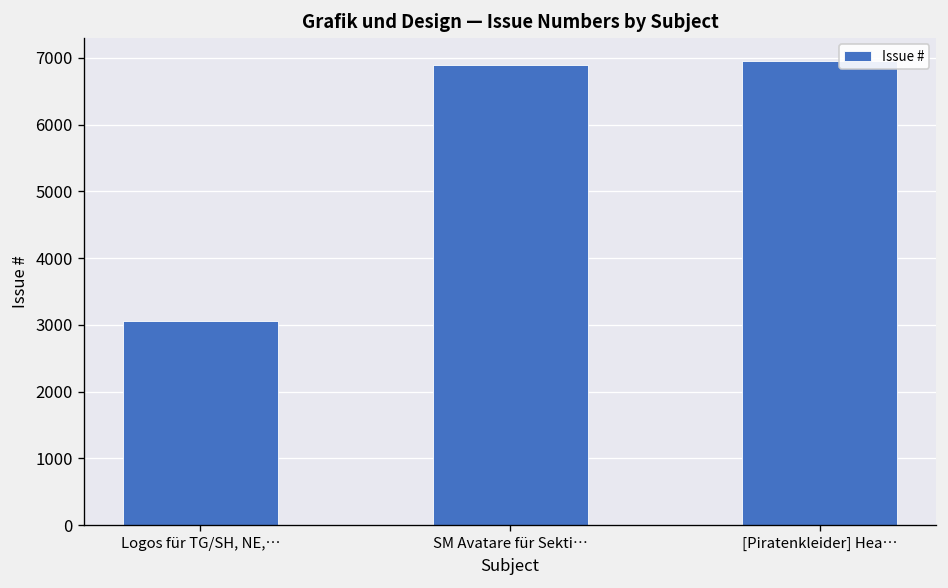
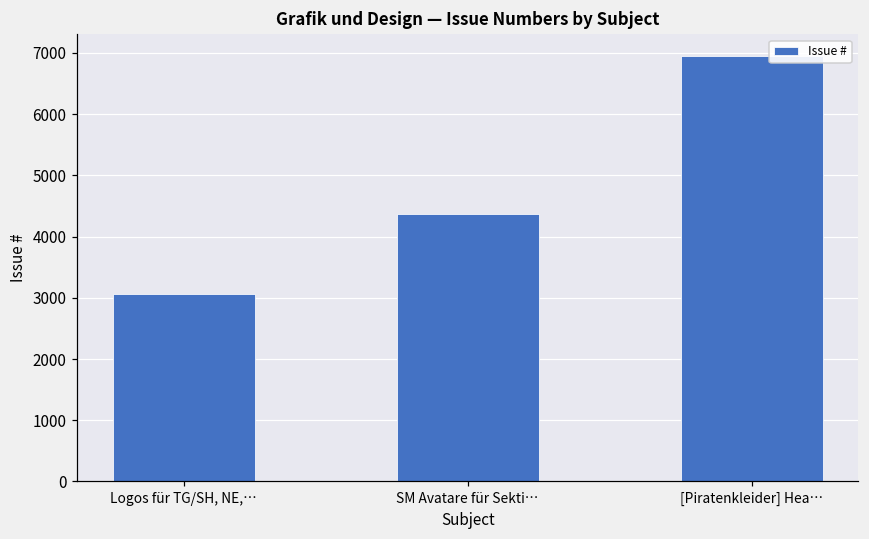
SM Avatare für Sekti…: 6900 -> 4400
